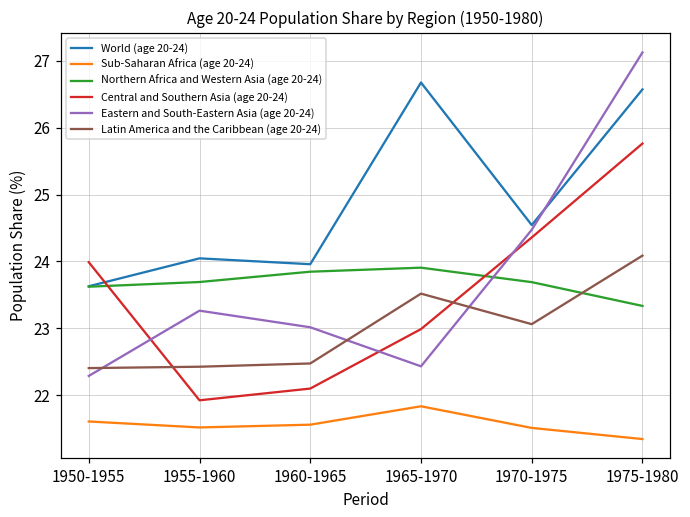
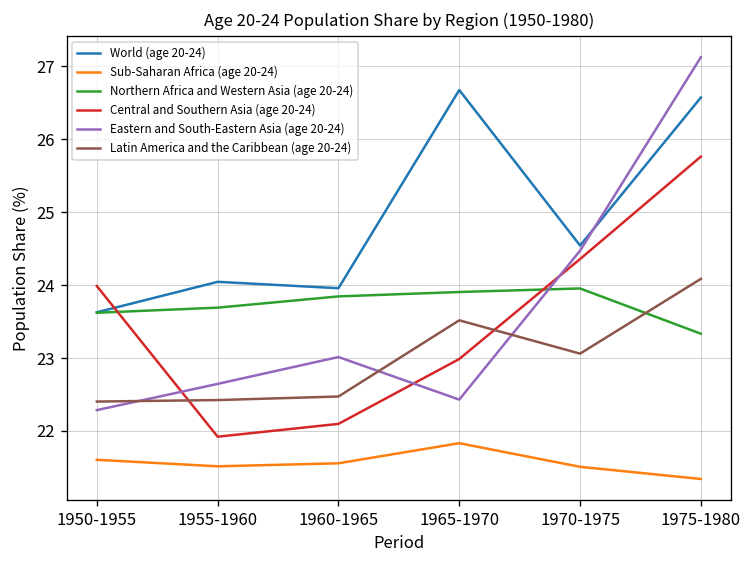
Eastern and South-Eastern Asia (age 20-24), 1955-1960: 23.3 -> 22.6
Northern Africa and Western Asia (age 20-24), 1970-1975: 23.7 -> 24.0
